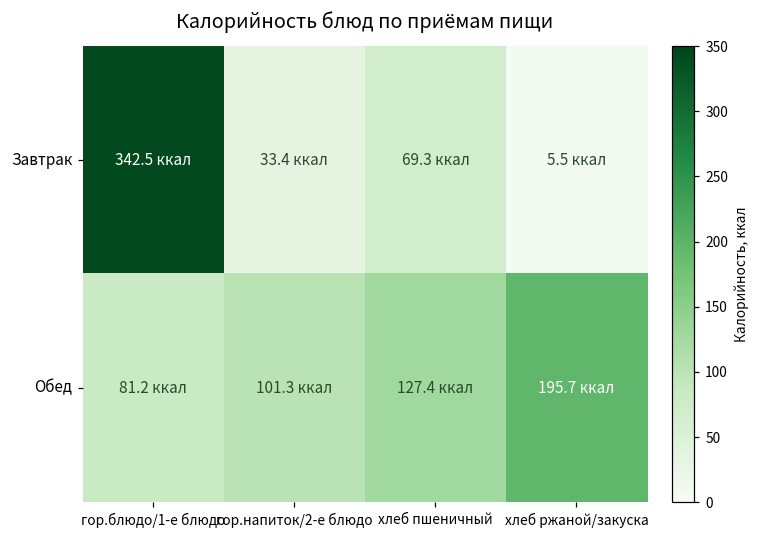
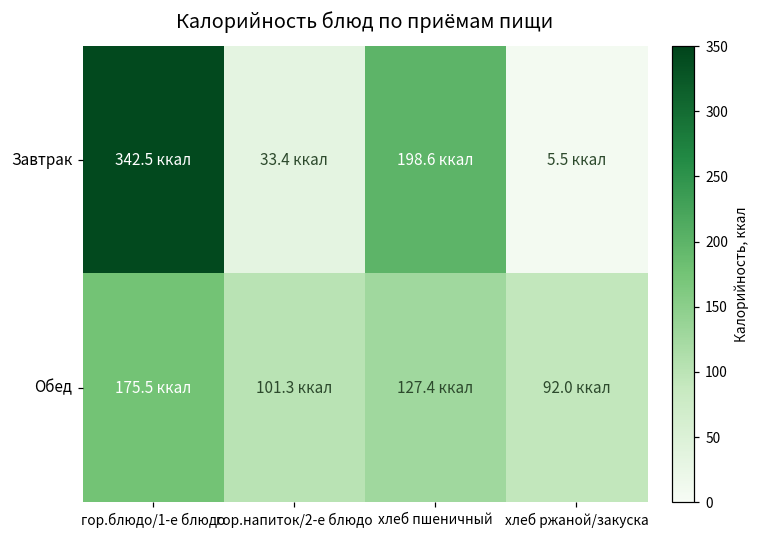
Завтрак, хлеб пшеничный: 69.3 -> 198.6
Обед, гор.блюдо/1-е блюдо: 81.2 -> 175.5
Обед, хлеб ржаной/закуска: 195.7 -> 92.0
